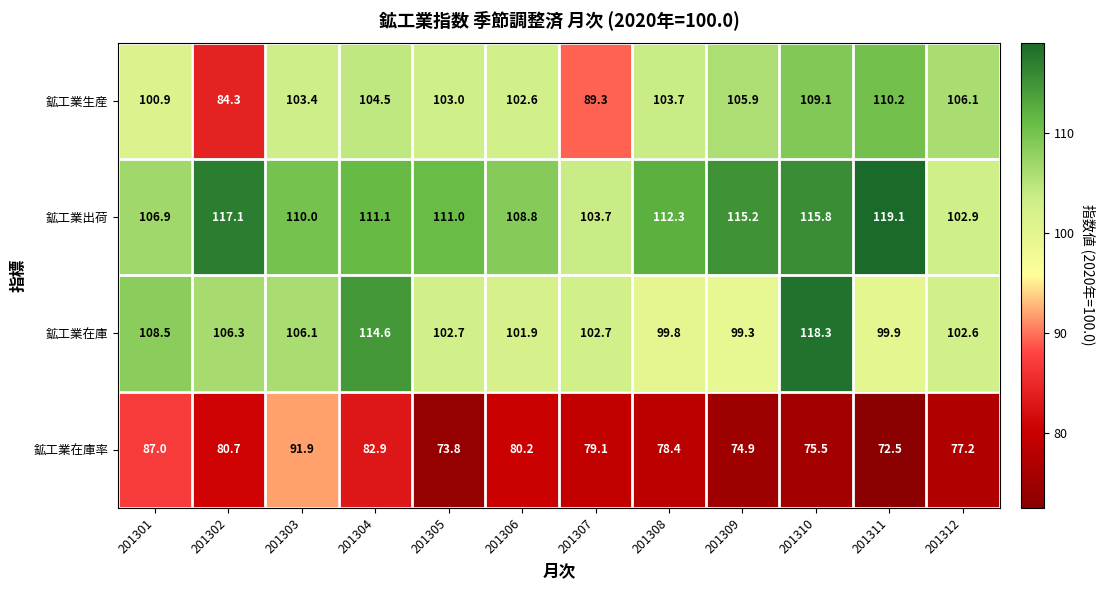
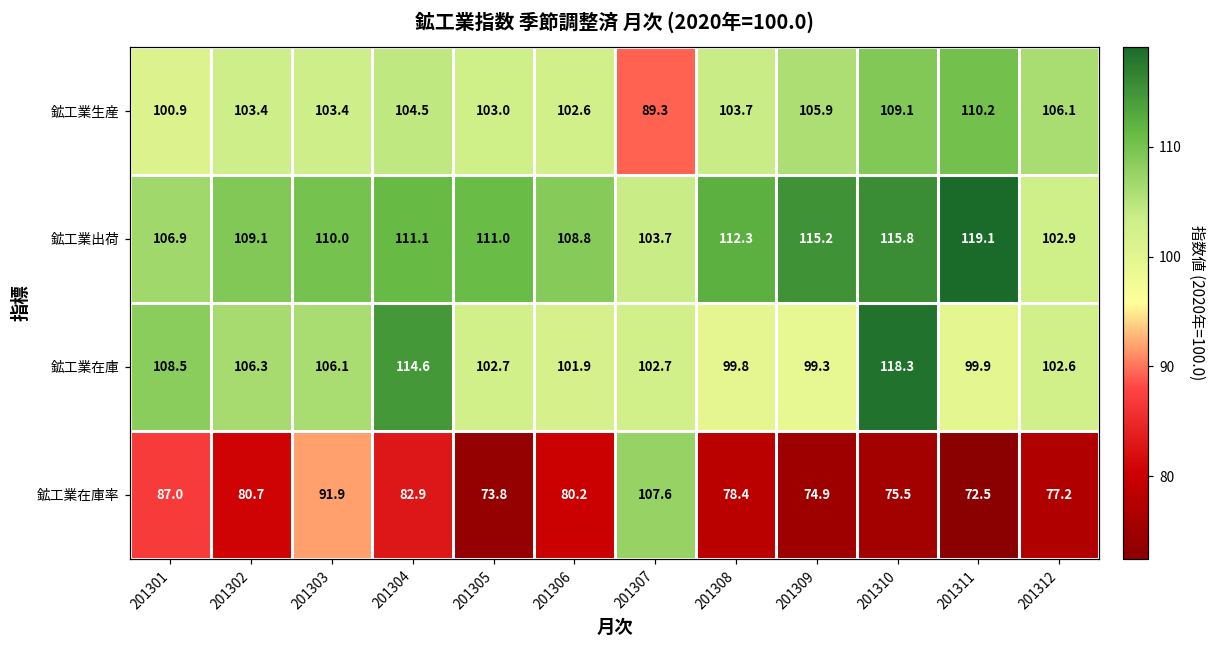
鉱工業生産, 201302: 84.3 -> 103.4
鉱工業出荷, 201302: 117.1 -> 109.1
鉱工業在庫率, 201307: 79.1 -> 107.6
